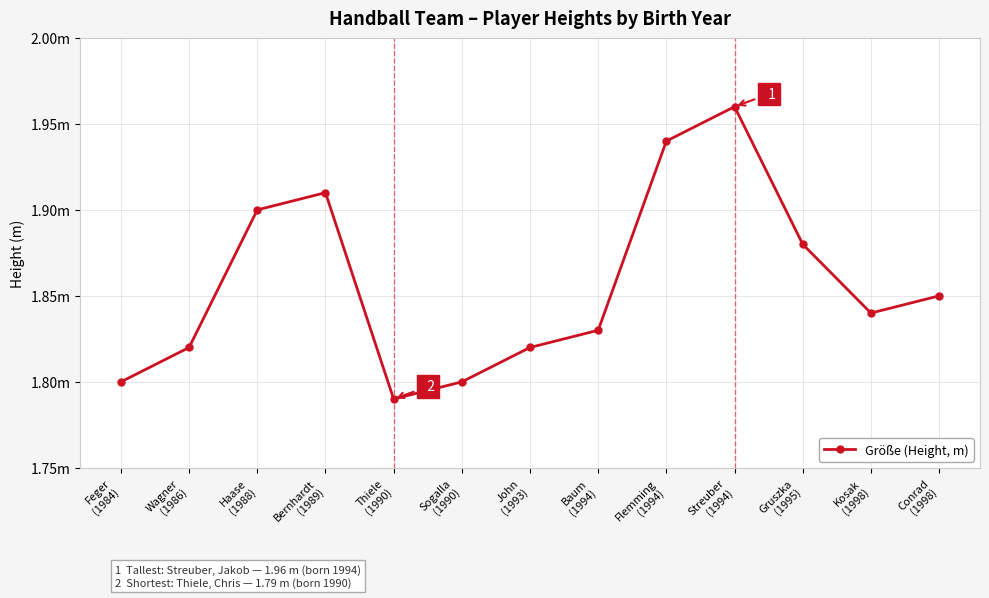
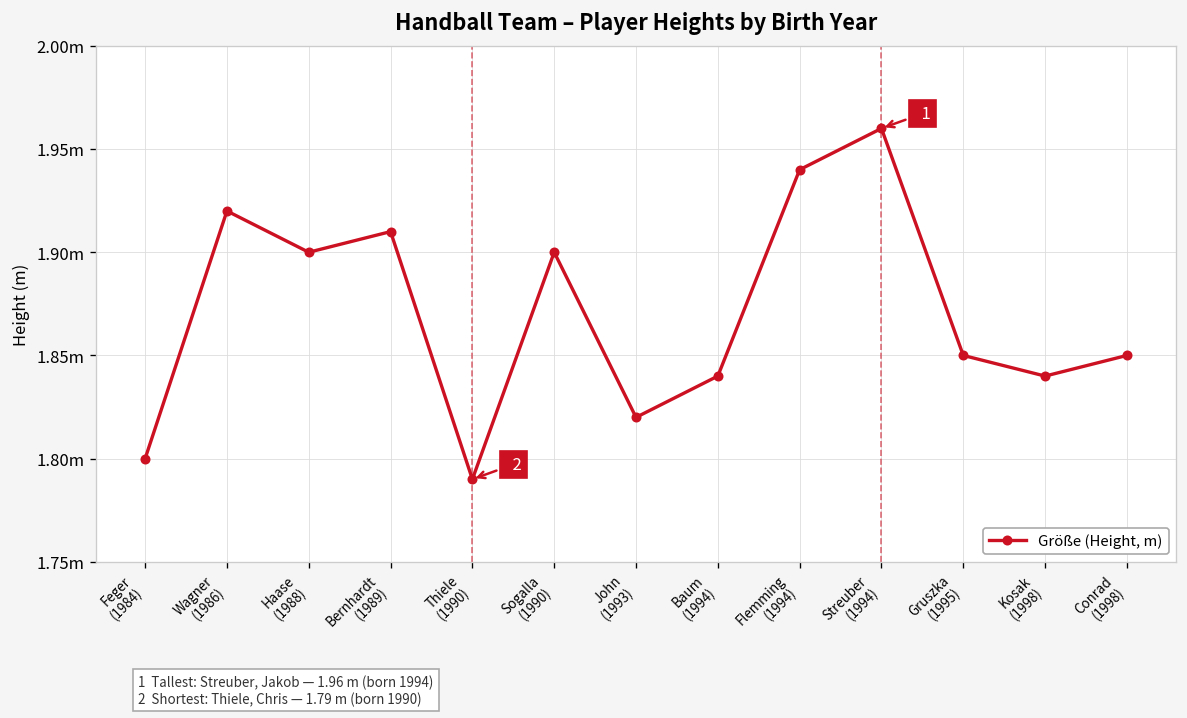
Wagner (1986): 1.82m -> 1.92m
Sogalla (1990): 1.8m -> 1.9m
Baum (1994): 1.83m -> 1.84m
Gruszka (1995): 1.88m -> 1.85m
